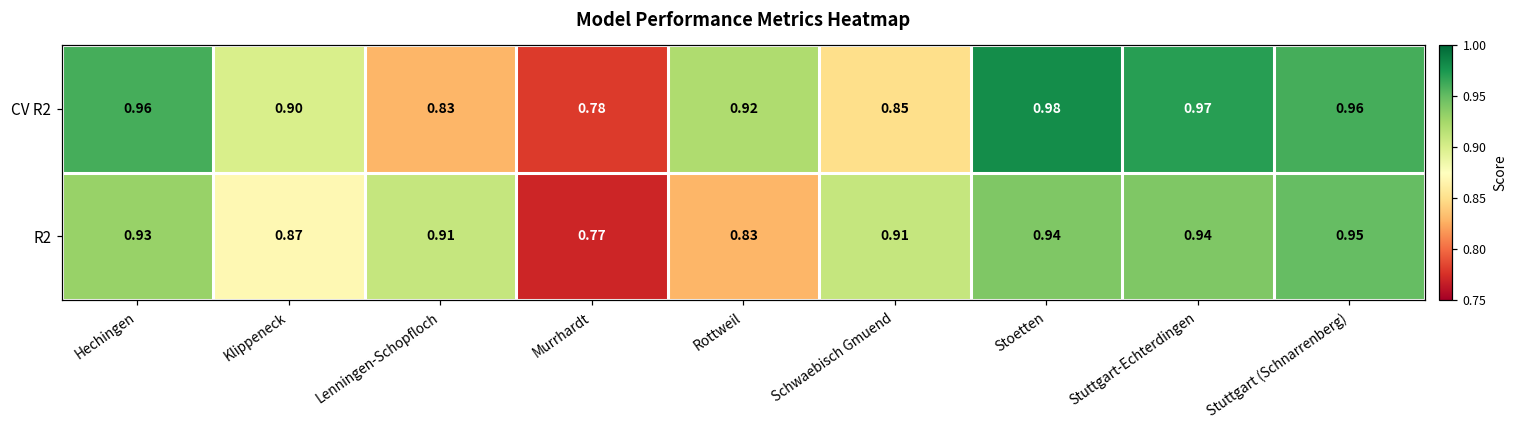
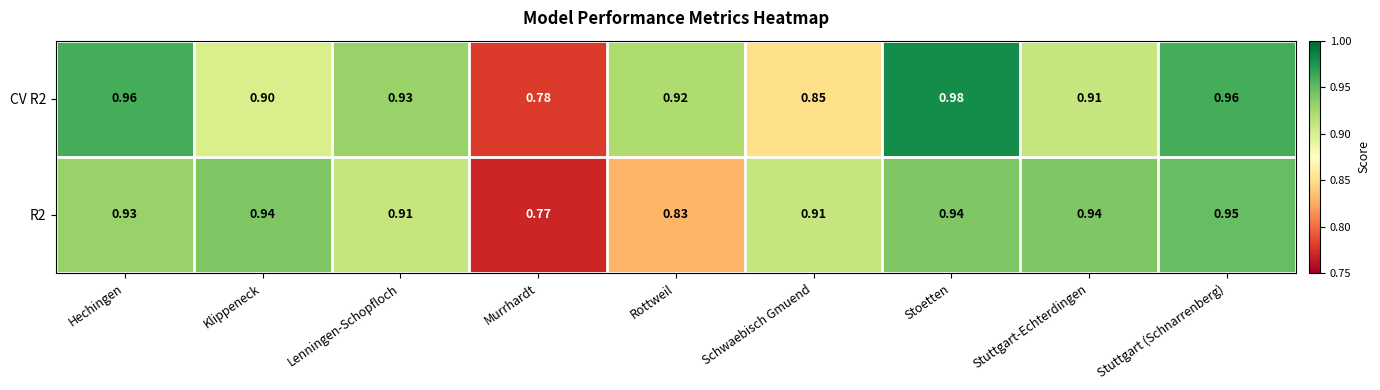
CV R2, Lenningen-Schopfloch: 0.83 -> 0.93
CV R2, Stuttgart-Echterdingen: 0.97 -> 0.91
R2, Klippeneck: 0.87 -> 0.94
